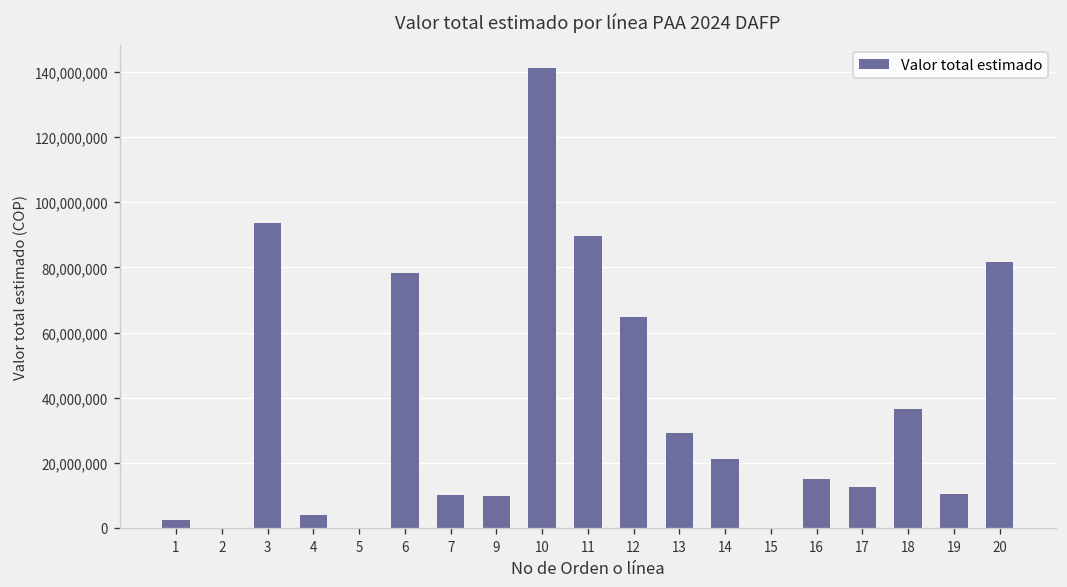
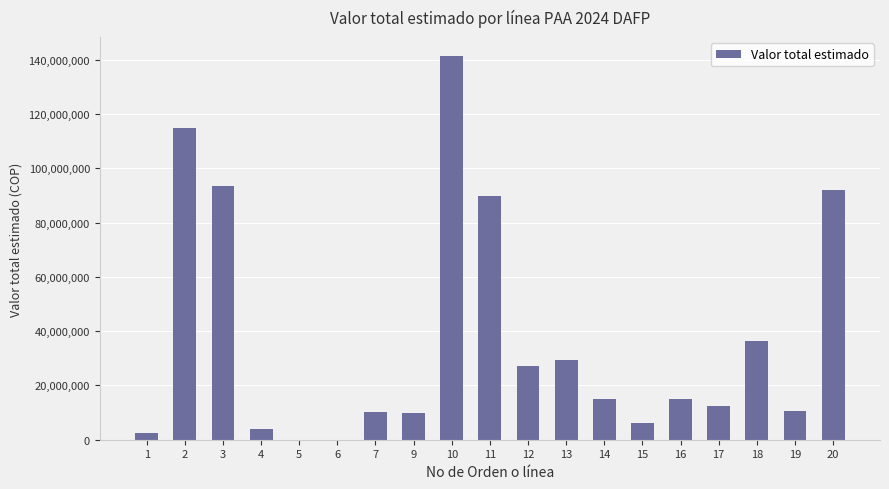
2: 0 -> 115,000,000
6: 78,000,000 -> 0
12: 65,000,000 -> 27,000,000
14: 21,000,000 -> 15,000,000
15: 0 -> 6,000,000
20: 82,000,000 -> 92,000,000
